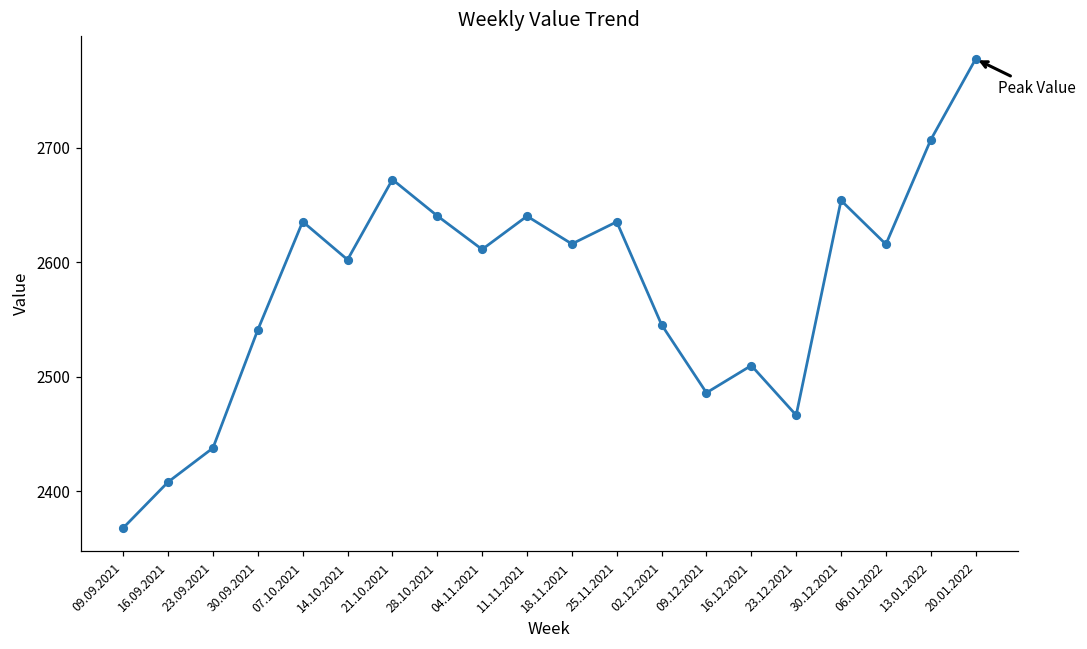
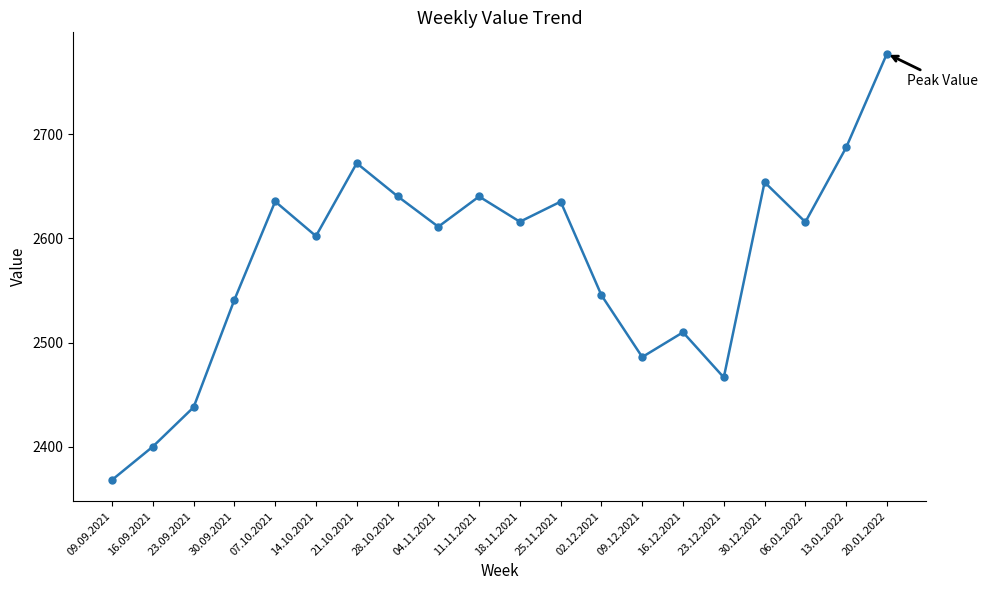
16.09.2021: 2408 -> 2400
13.01.2022: 2707 -> 2687
